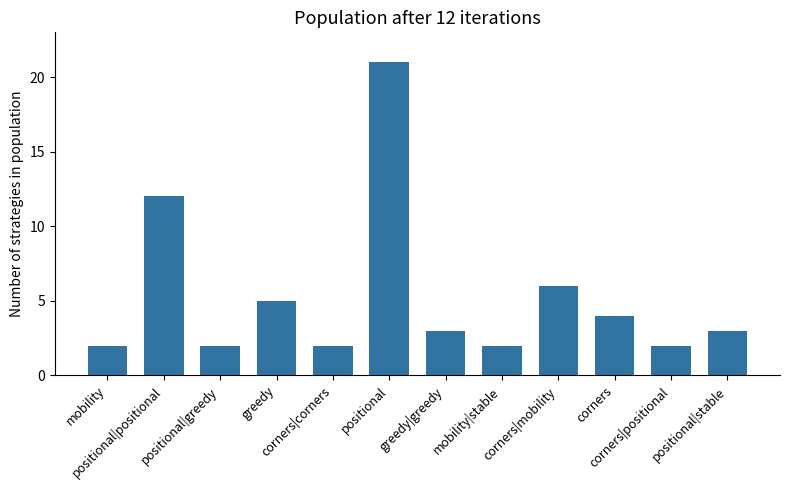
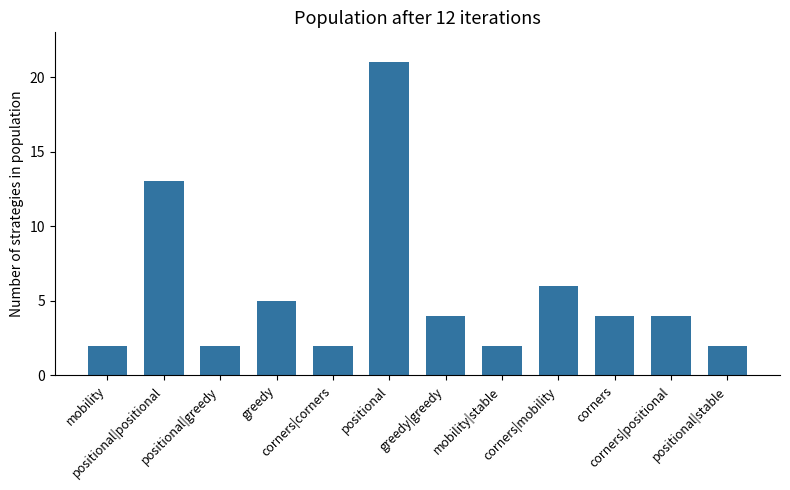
positional|positional: 12 -> 13
greedy|greedy: 3 -> 4
corners|positional: 2 -> 4
positional|stable: 3 -> 2
